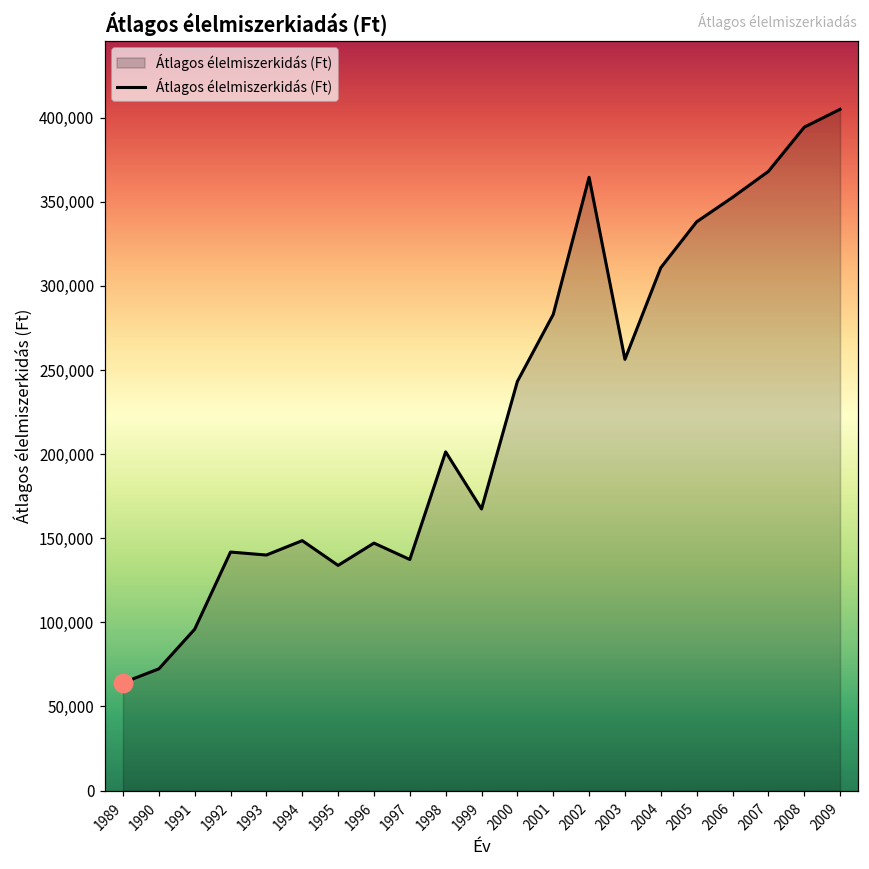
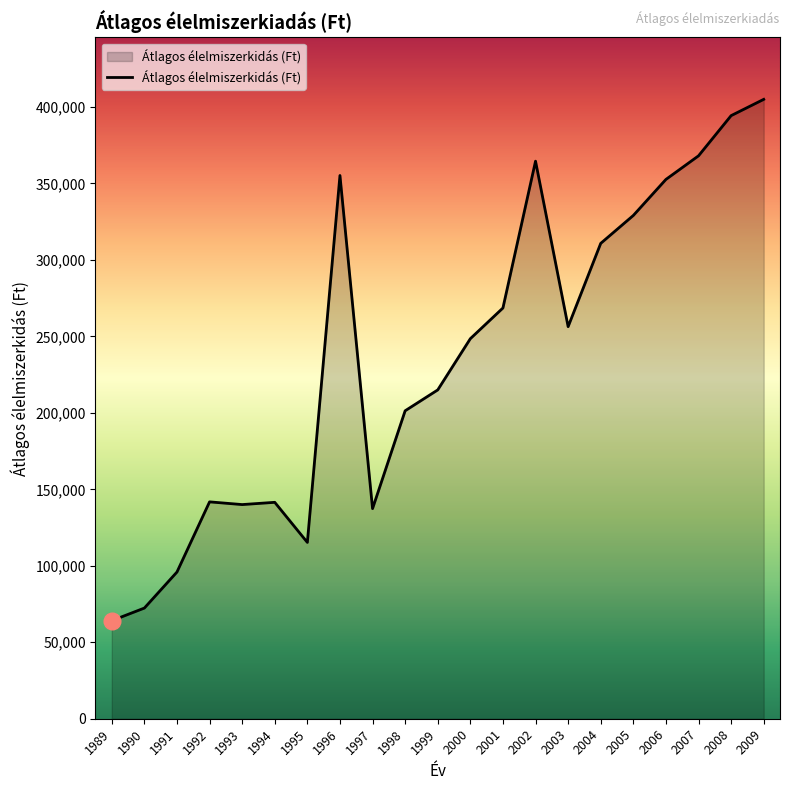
Átlagos élelmiszerkidás (Ft), 1994: 149,000 -> 142,000
Átlagos élelmiszerkidás (Ft), 1995: 134,000 -> 115,000
Átlagos élelmiszerkidás (Ft), 1996: 147,000 -> 355,000
Átlagos élelmiszerkidás (Ft), 1999: 167,000 -> 215,000
Átlagos élelmiszerkidás (Ft), 2000: 243,000 -> 249,000
Átlagos élelmiszerkidás (Ft), 2001: 283,000 -> 269,000
Átlagos élelmiszerkidás (Ft), 2005: 338,000 -> 329,000
